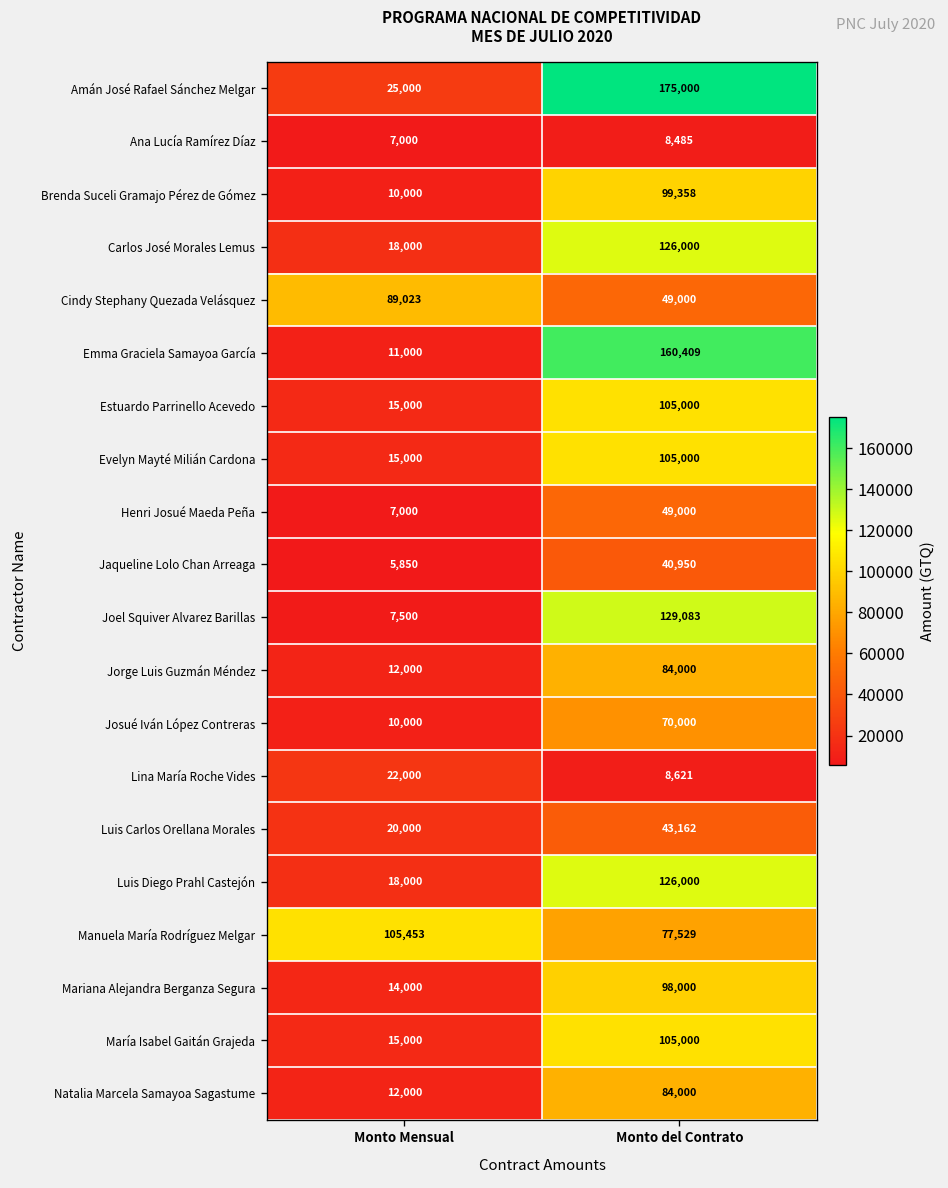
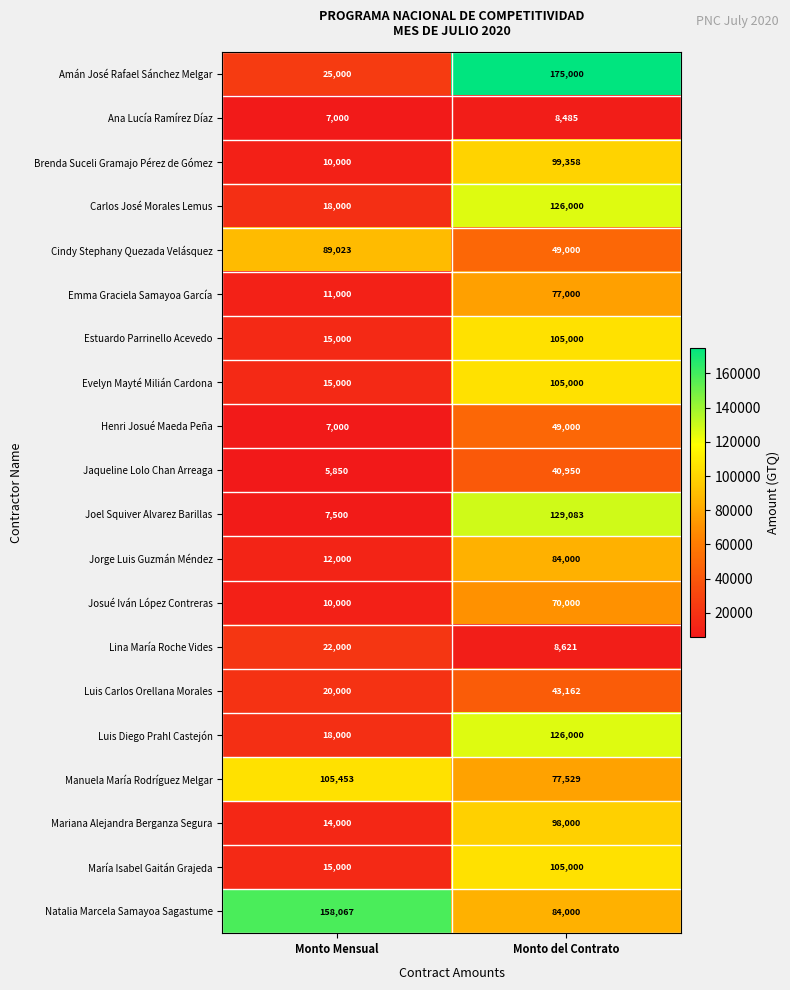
Emma Graciela Samayoa García, Monto del Contrato: 160,409 -> 77,000
Natalia Marcela Samayoa Sagastume, Monto Mensual: 12,000 -> 158,067
